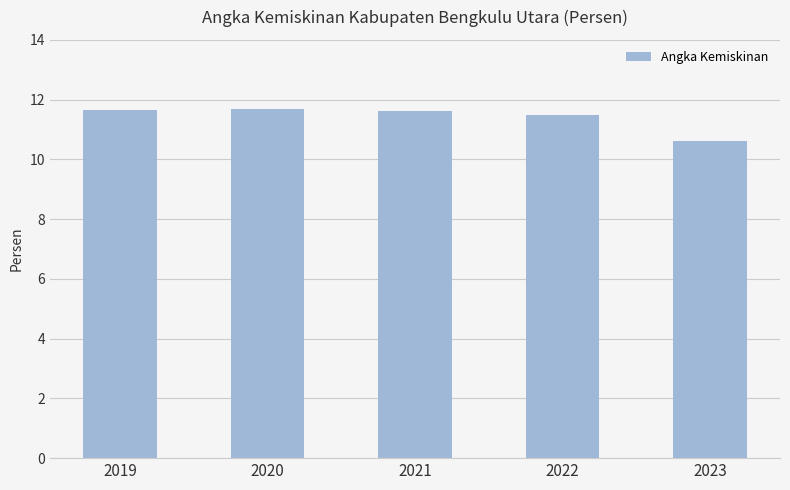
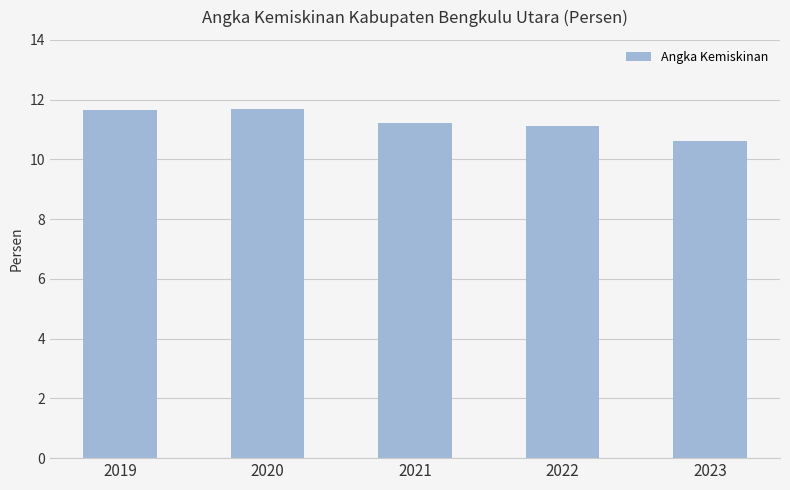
2021: 11.6 -> 11.2
2022: 11.5 -> 11.1
